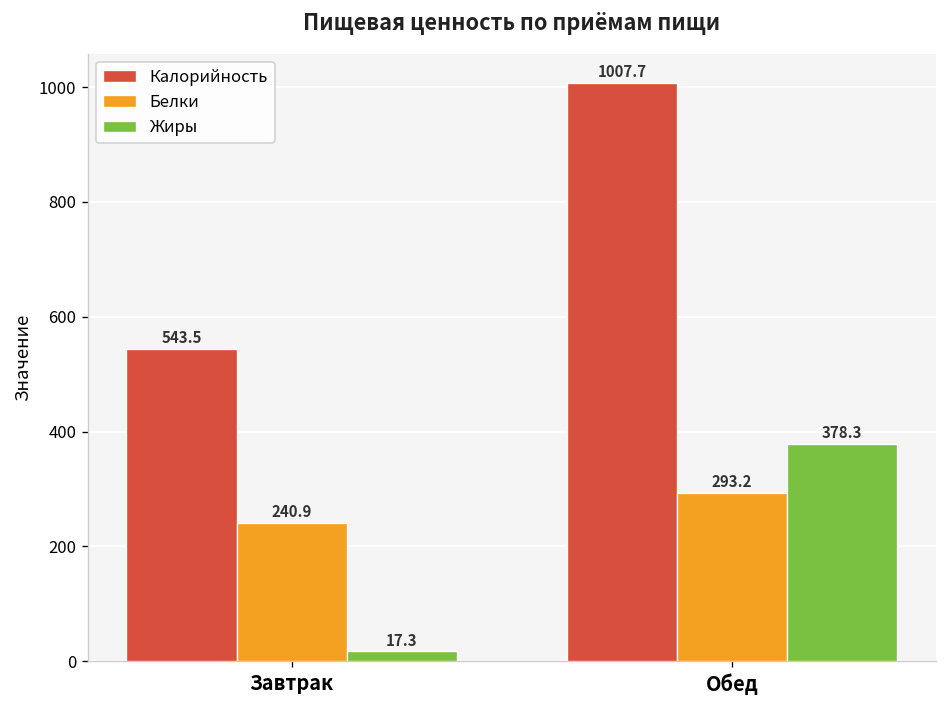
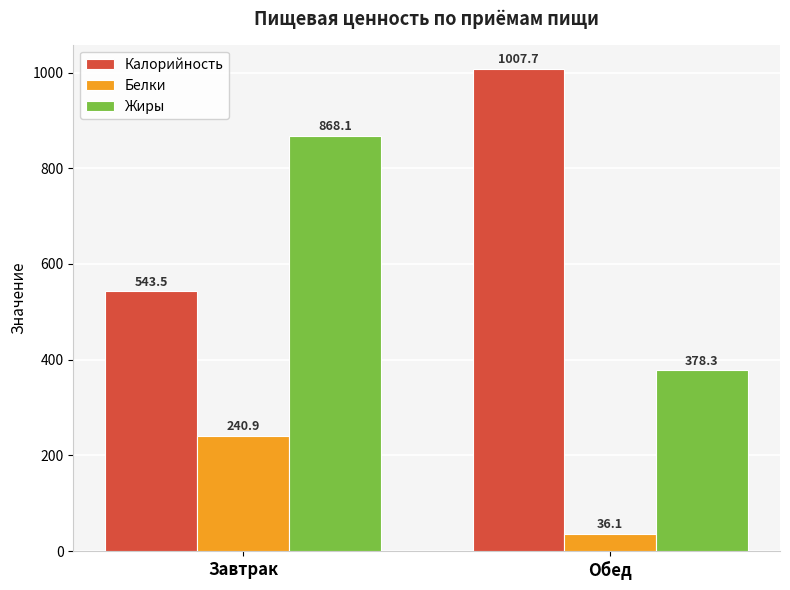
Жиры, Завтрак: 17.3 -> 868.1
Белки, Обед: 293.2 -> 36.1
